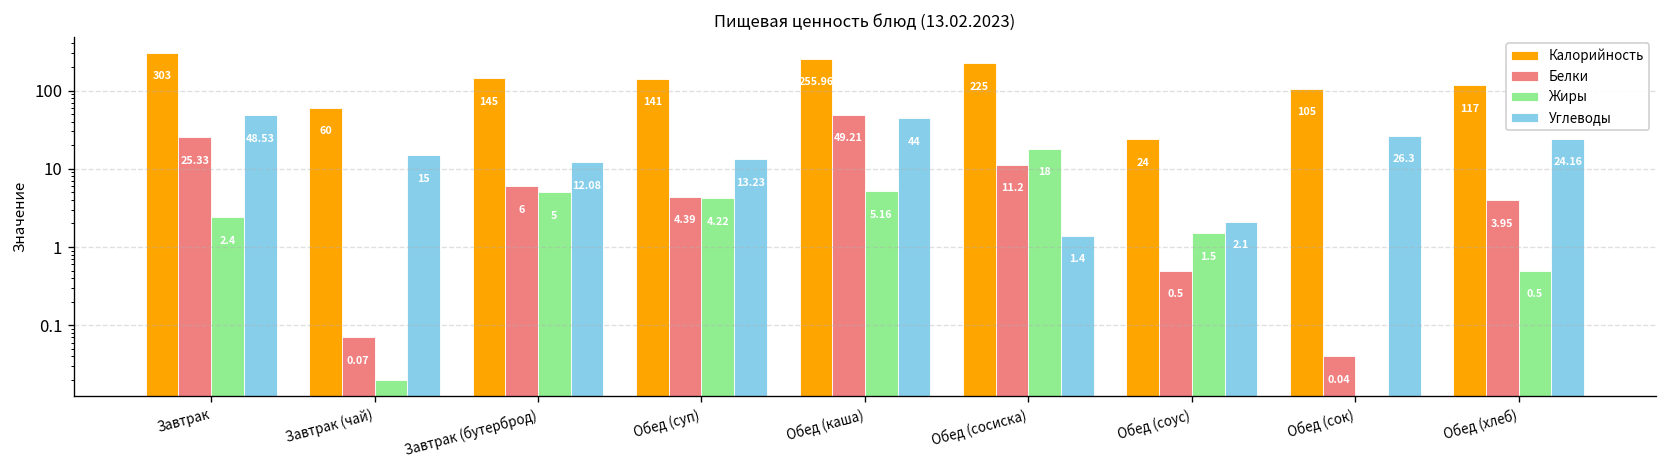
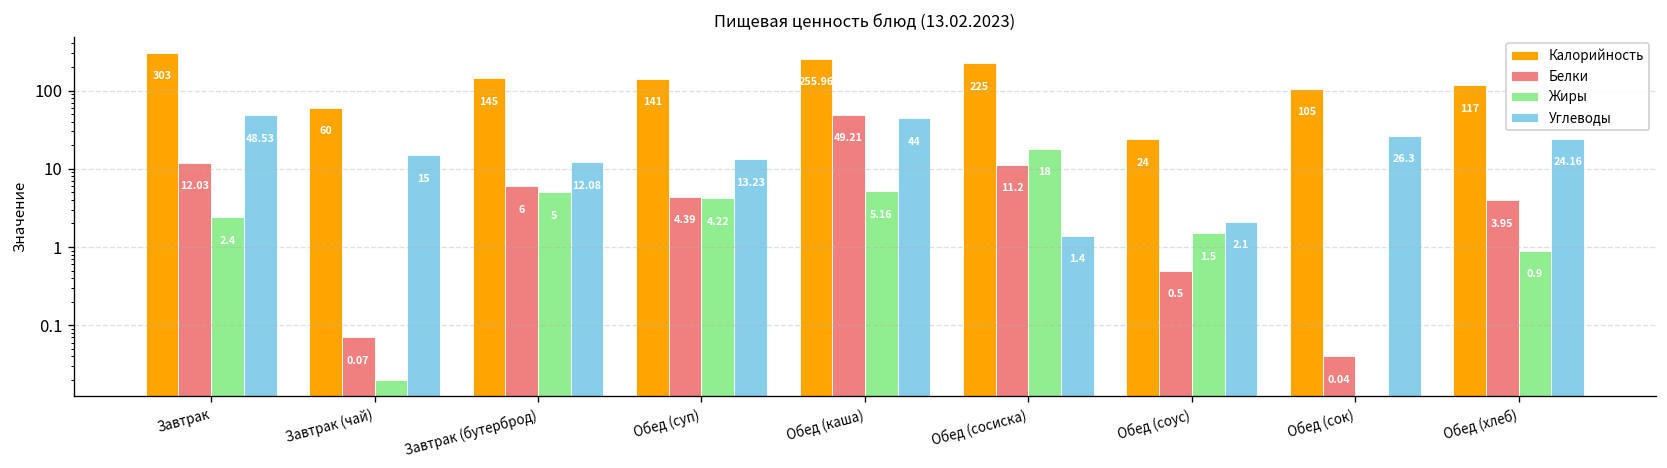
Белки, Завтрак: 25.33 -> 12.03
Жиры, Обед (хлеб): 0.5 -> 0.9
